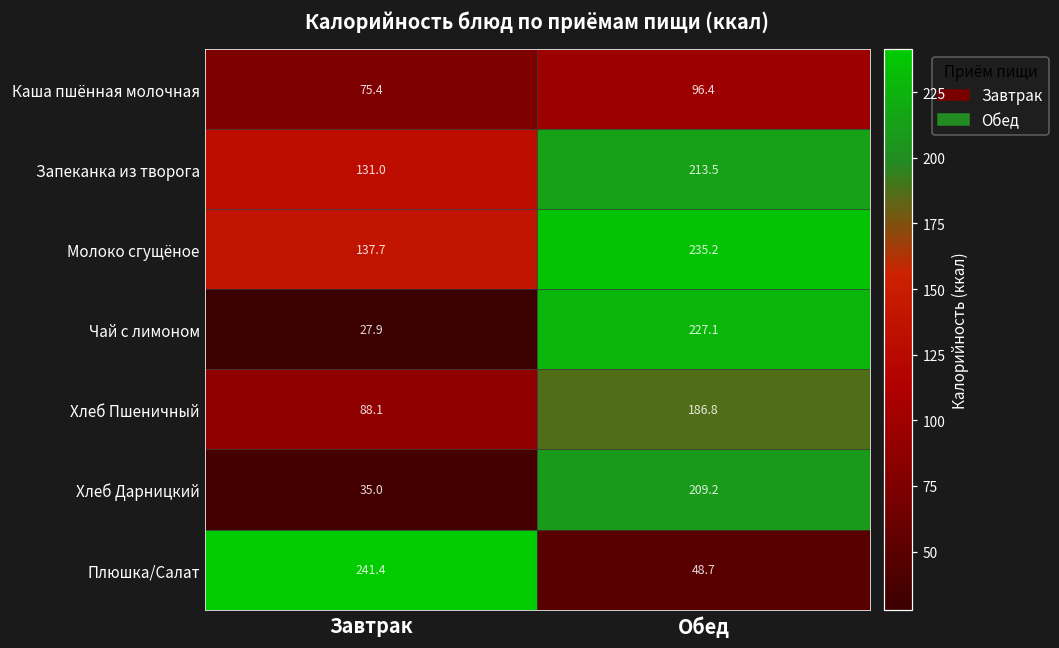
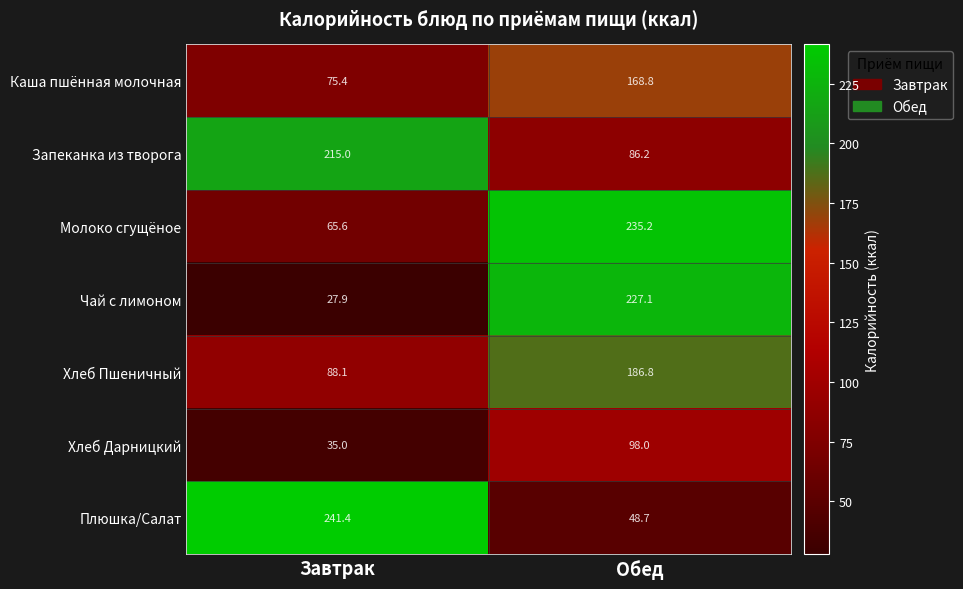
Каша пшённая молочная, Обед: 96.4 -> 168.8
Запеканка из творога, Завтрак: 131.0 -> 215.0
Запеканка из творога, Обед: 213.5 -> 86.2
Молоко сгущёное, Завтрак: 137.7 -> 65.6
Хлеб Дарницкий, Обед: 209.2 -> 98.0
